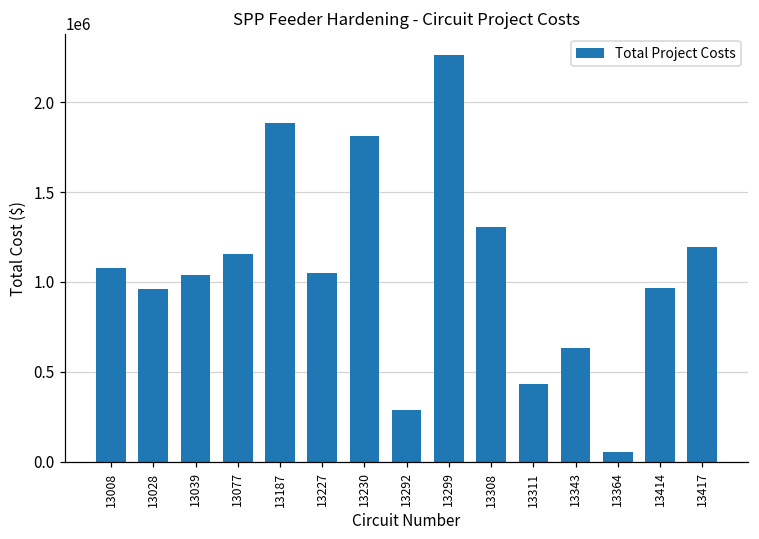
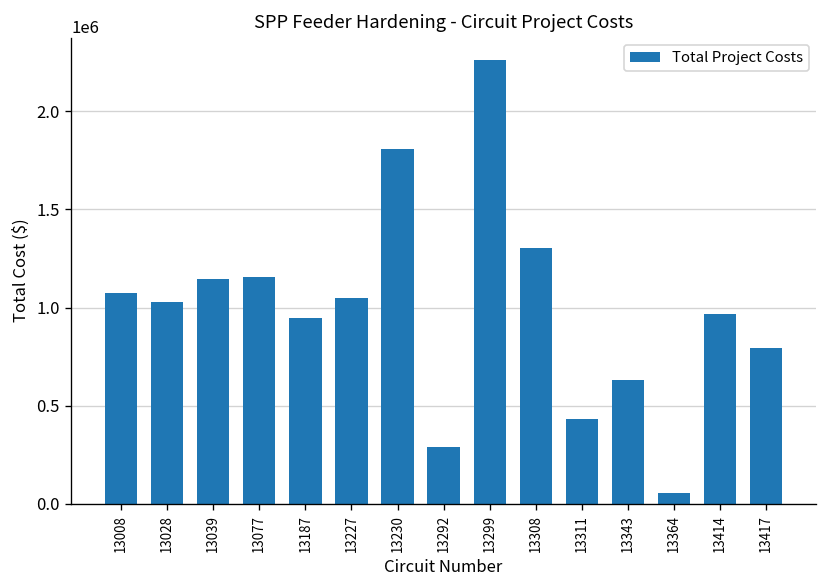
13028: 960000 -> 1030000
13039: 1040000 -> 1150000
13187: 1880000 -> 950000
13417: 1190000 -> 790000
